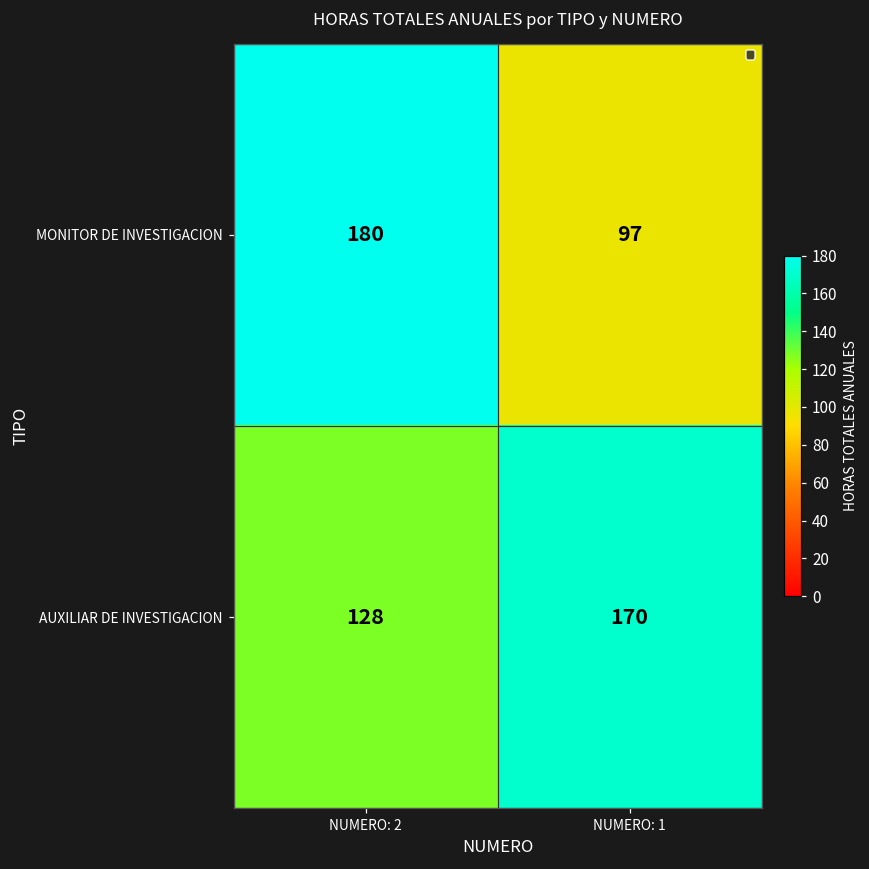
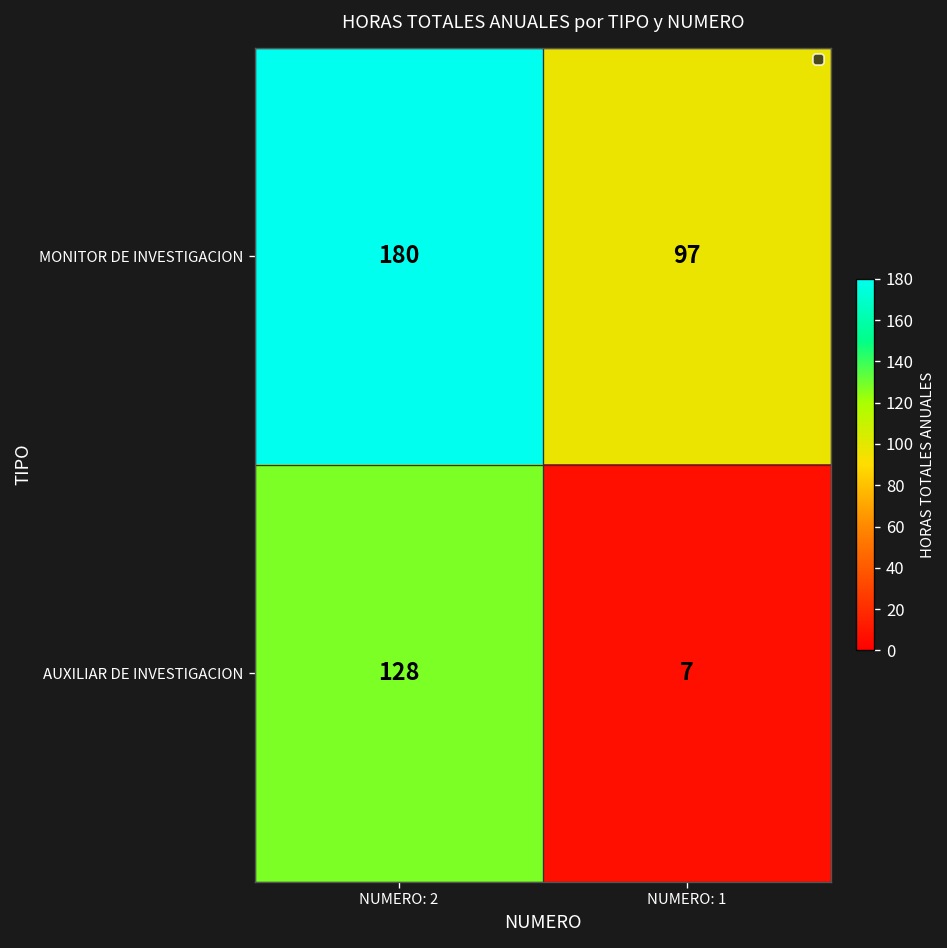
AUXILIAR DE INVESTIGACION, NUMERO: 1: 170 -> 7
